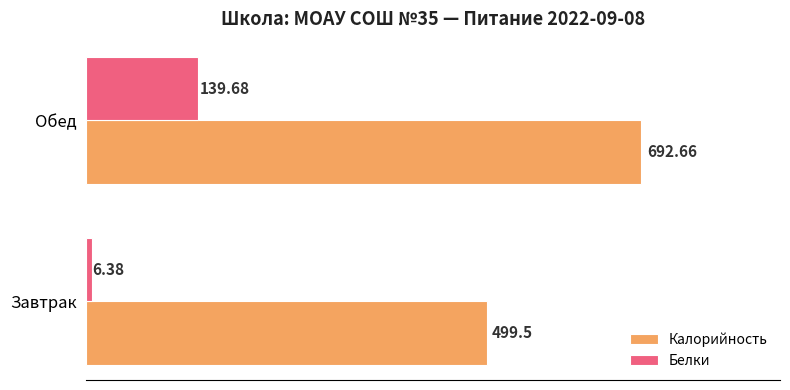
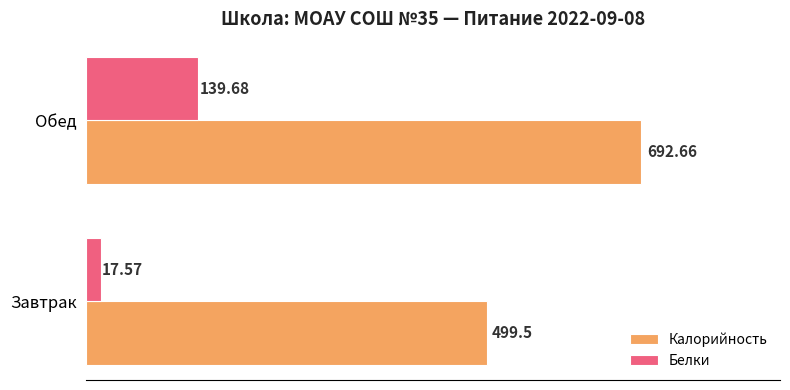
Белки, Завтрак: 6.38 -> 17.57
